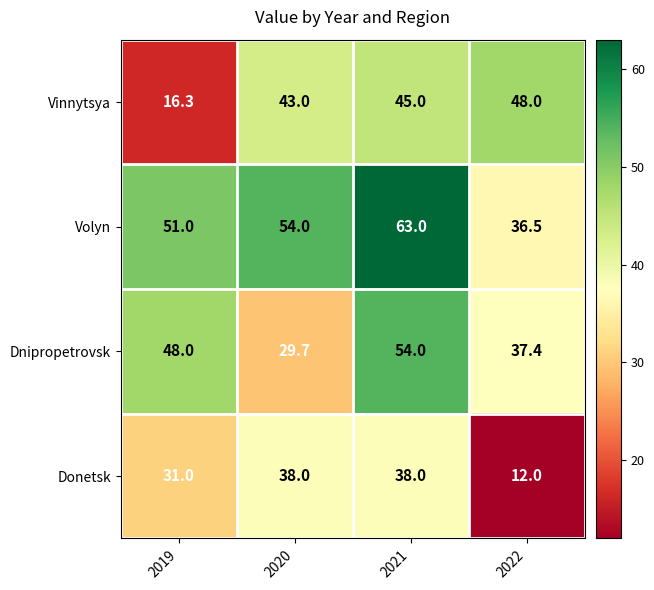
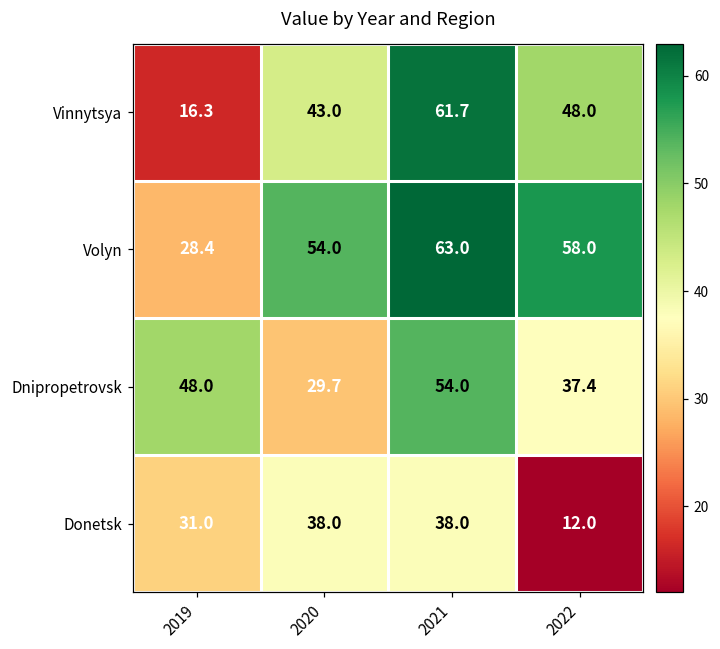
Vinnytsya, 2021: 45.0 -> 61.7
Volyn, 2019: 51.0 -> 28.4
Volyn, 2022: 36.5 -> 58.0
